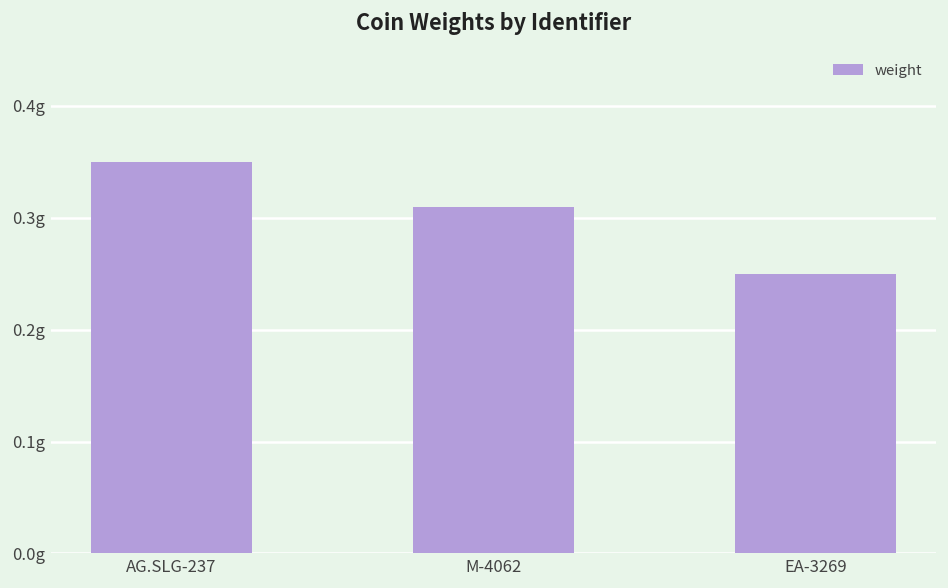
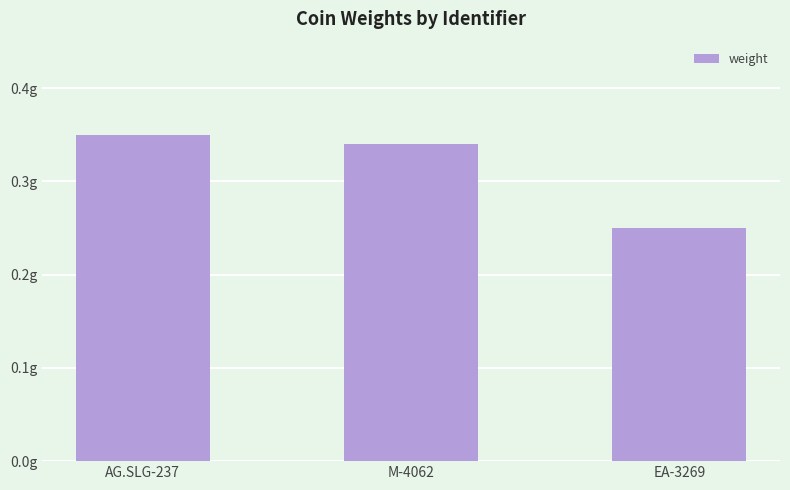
M-4062: 0.31g -> 0.34g
